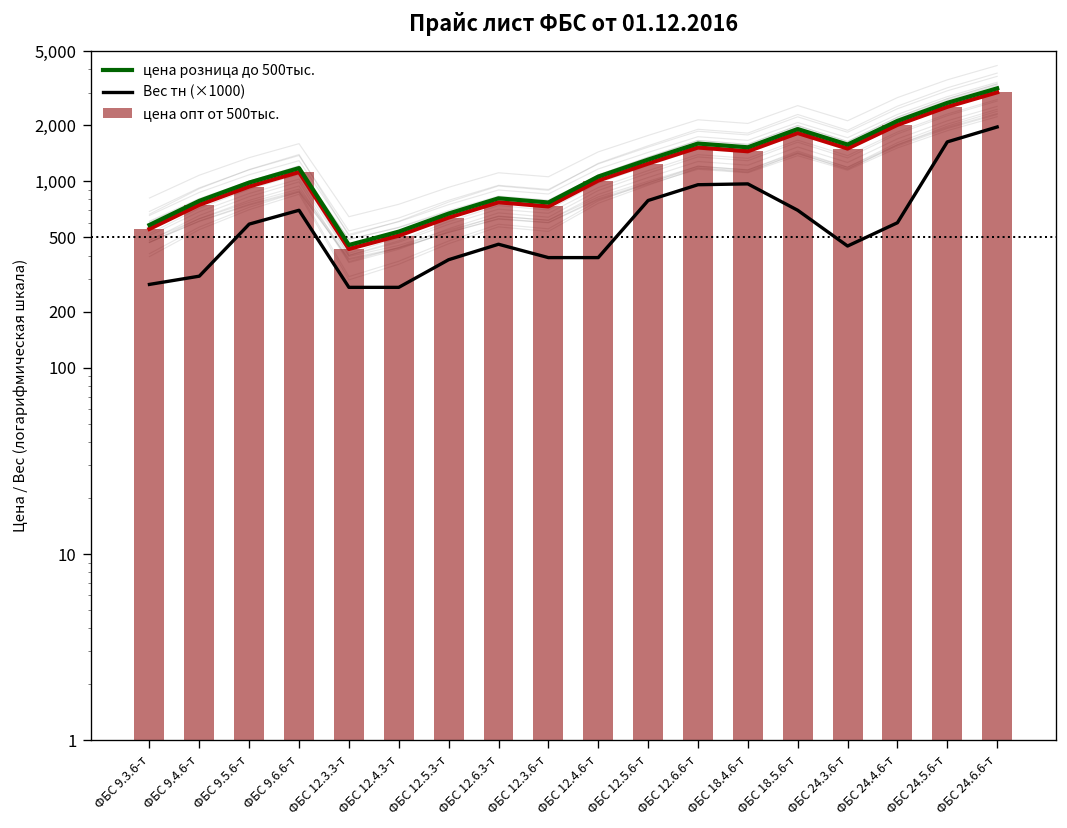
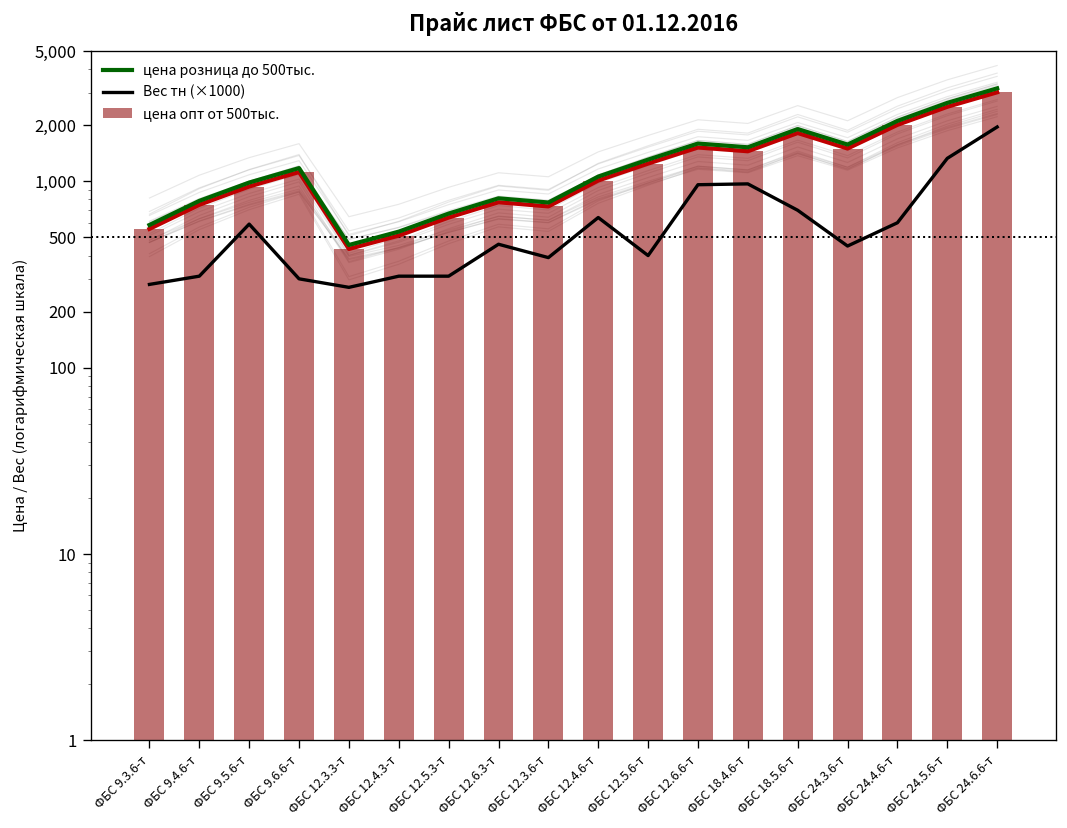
Вес тн (×1000), ФБС 9.6.6-т: 700 -> 300
Вес тн (×1000), ФБС 12.4.3-т: 270 -> 310
Вес тн (×1000), ФБС 12.5.3-т: 380 -> 310
Вес тн (×1000), ФБС 12.4.6-т: 390 -> 640
Вес тн (×1000), ФБС 12.5.6-т: 800 -> 400
Вес тн (×1000), ФБС 24.5.6-т: 1,600 -> 1,300
